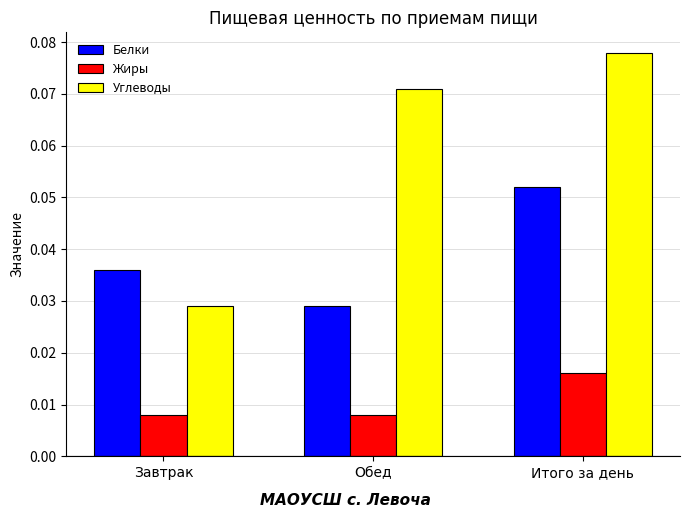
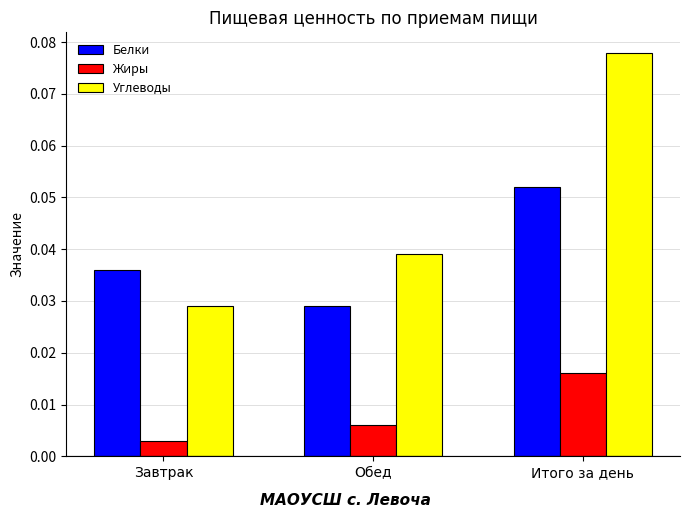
Жиры, Завтрак: 0.008 -> 0.003
Жиры, Обед: 0.008 -> 0.006
Углеводы, Обед: 0.071 -> 0.039
